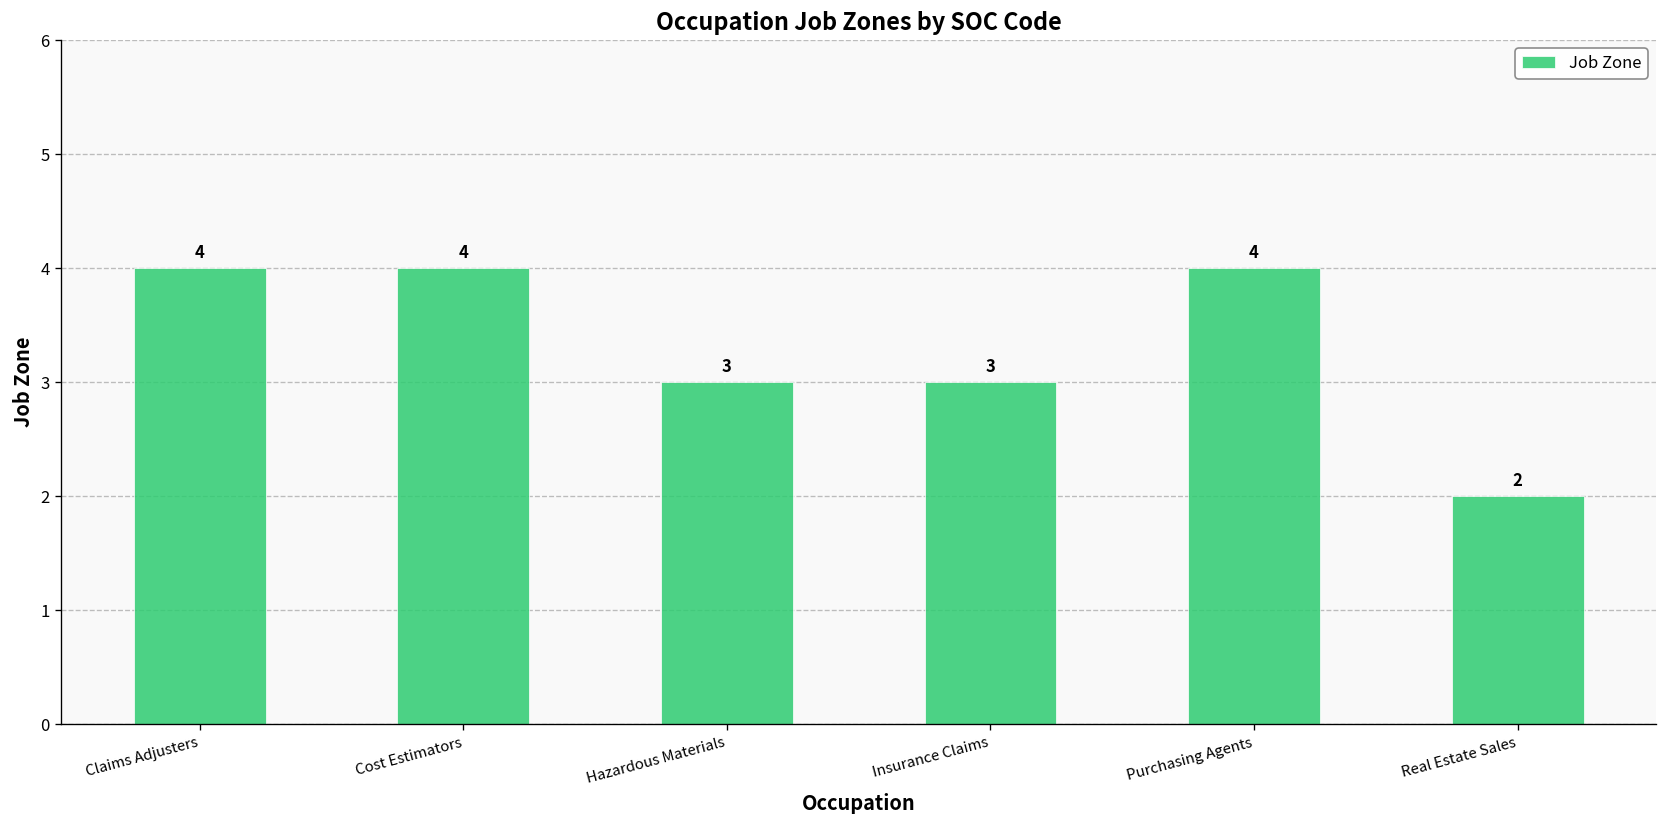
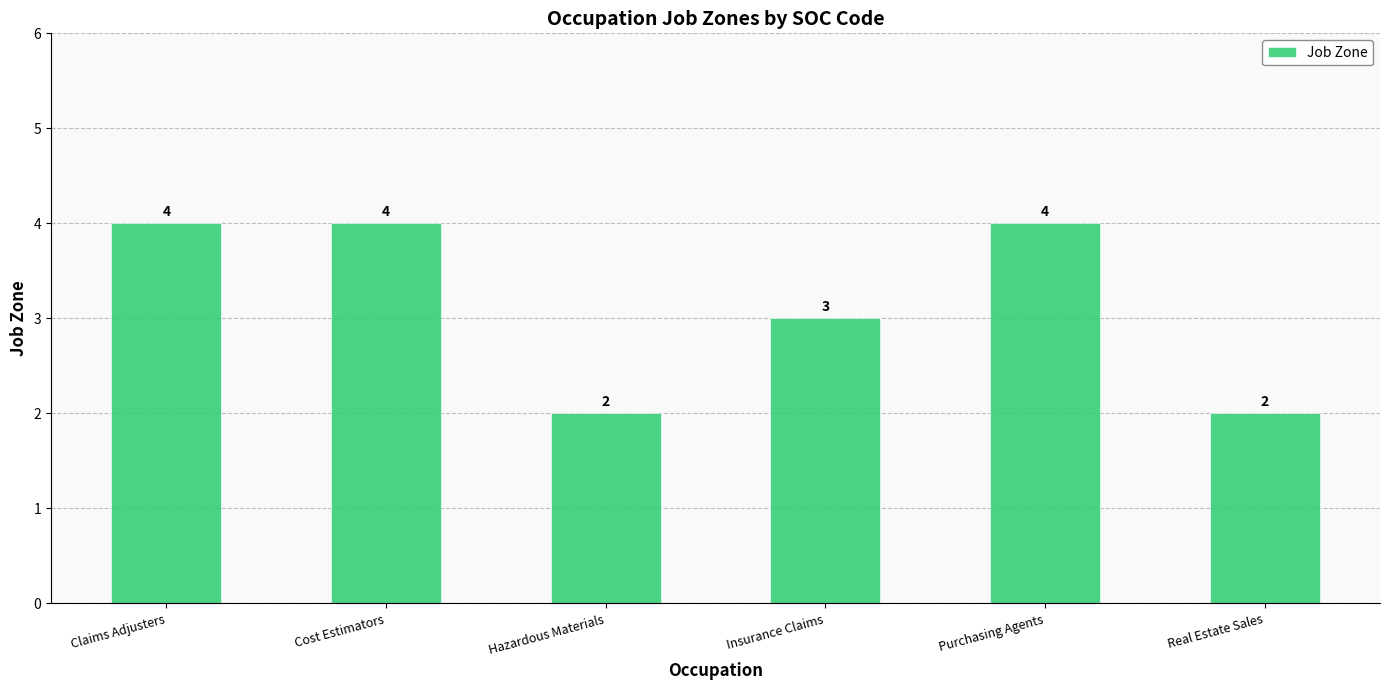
Hazardous Materials: 3 -> 2
